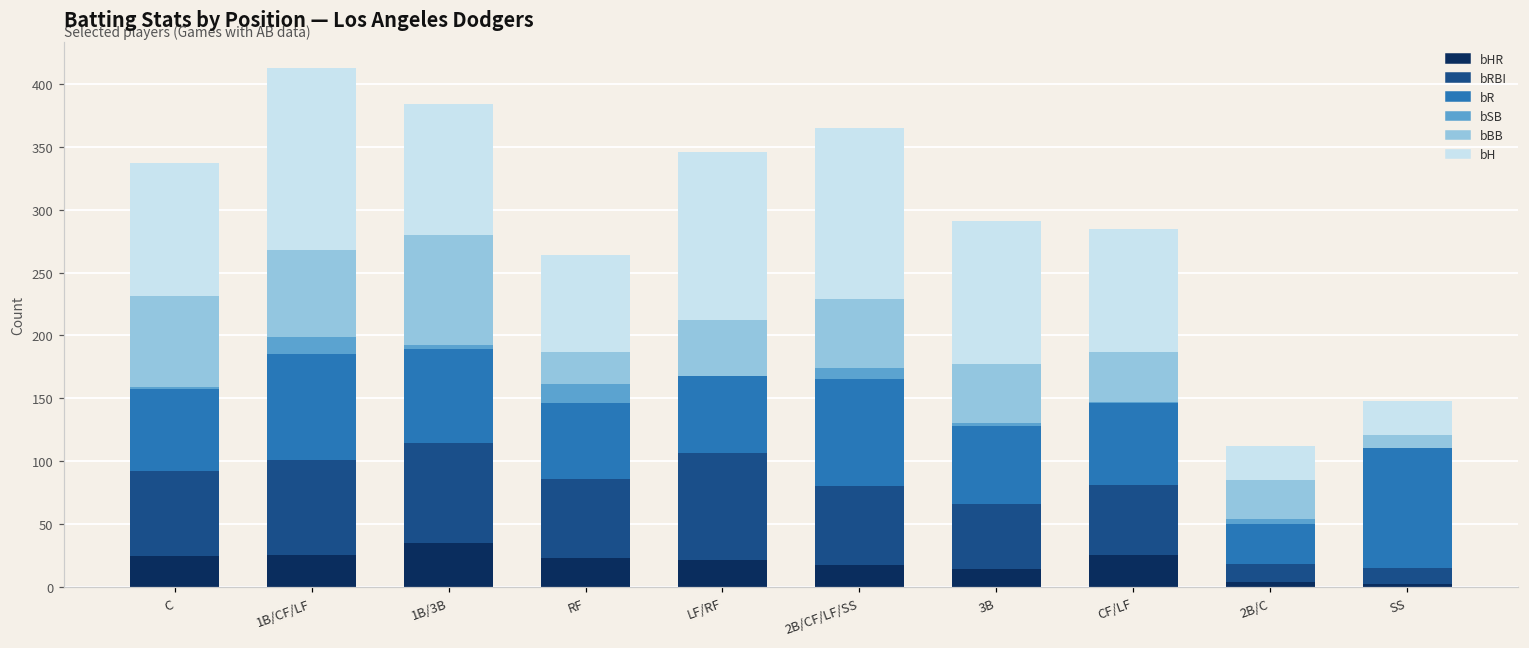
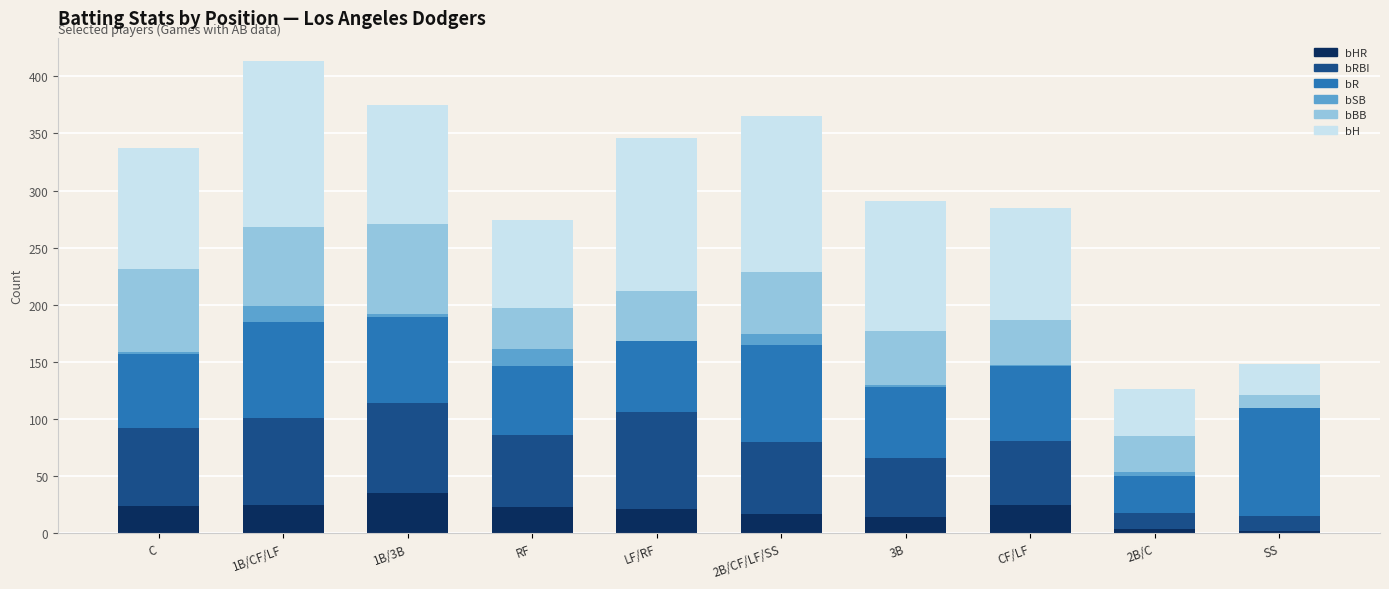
bBB, 1B/3B: 88 -> 79
bBB, RF: 26 -> 36
bH, 2B/C: 27 -> 41
